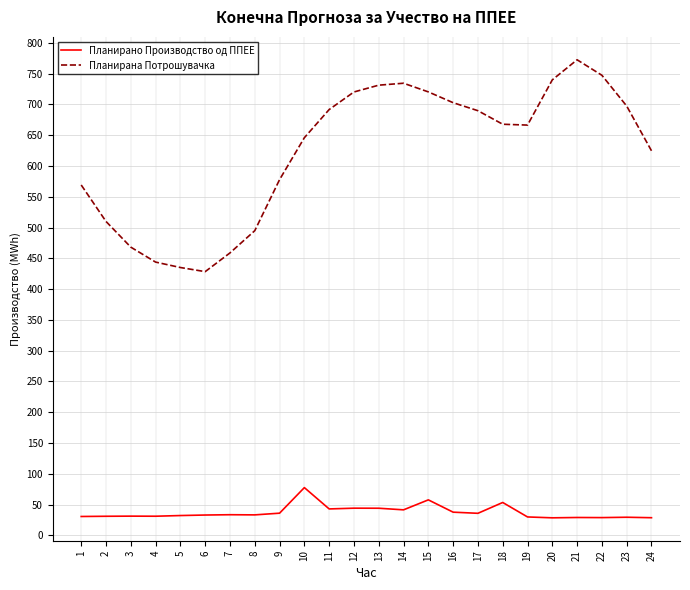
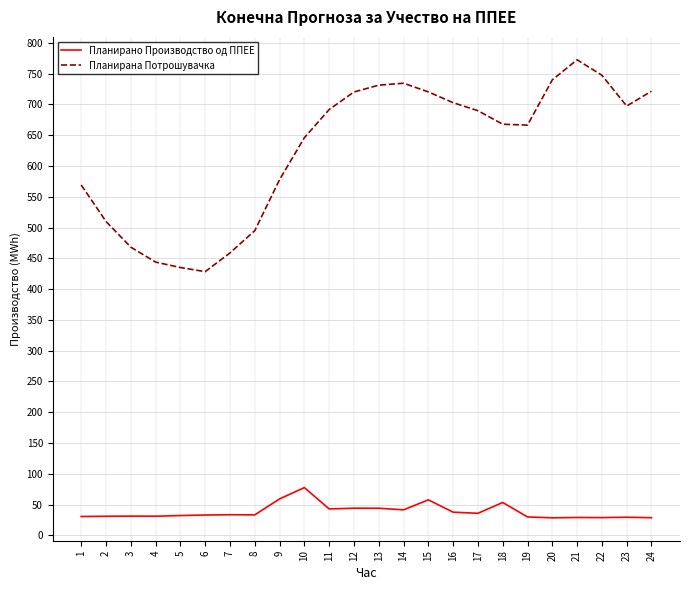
Планирано Производство од ППЕЕ, 9: 40 -> 60
Планирана Потрошувачка, 24: 620 -> 720
